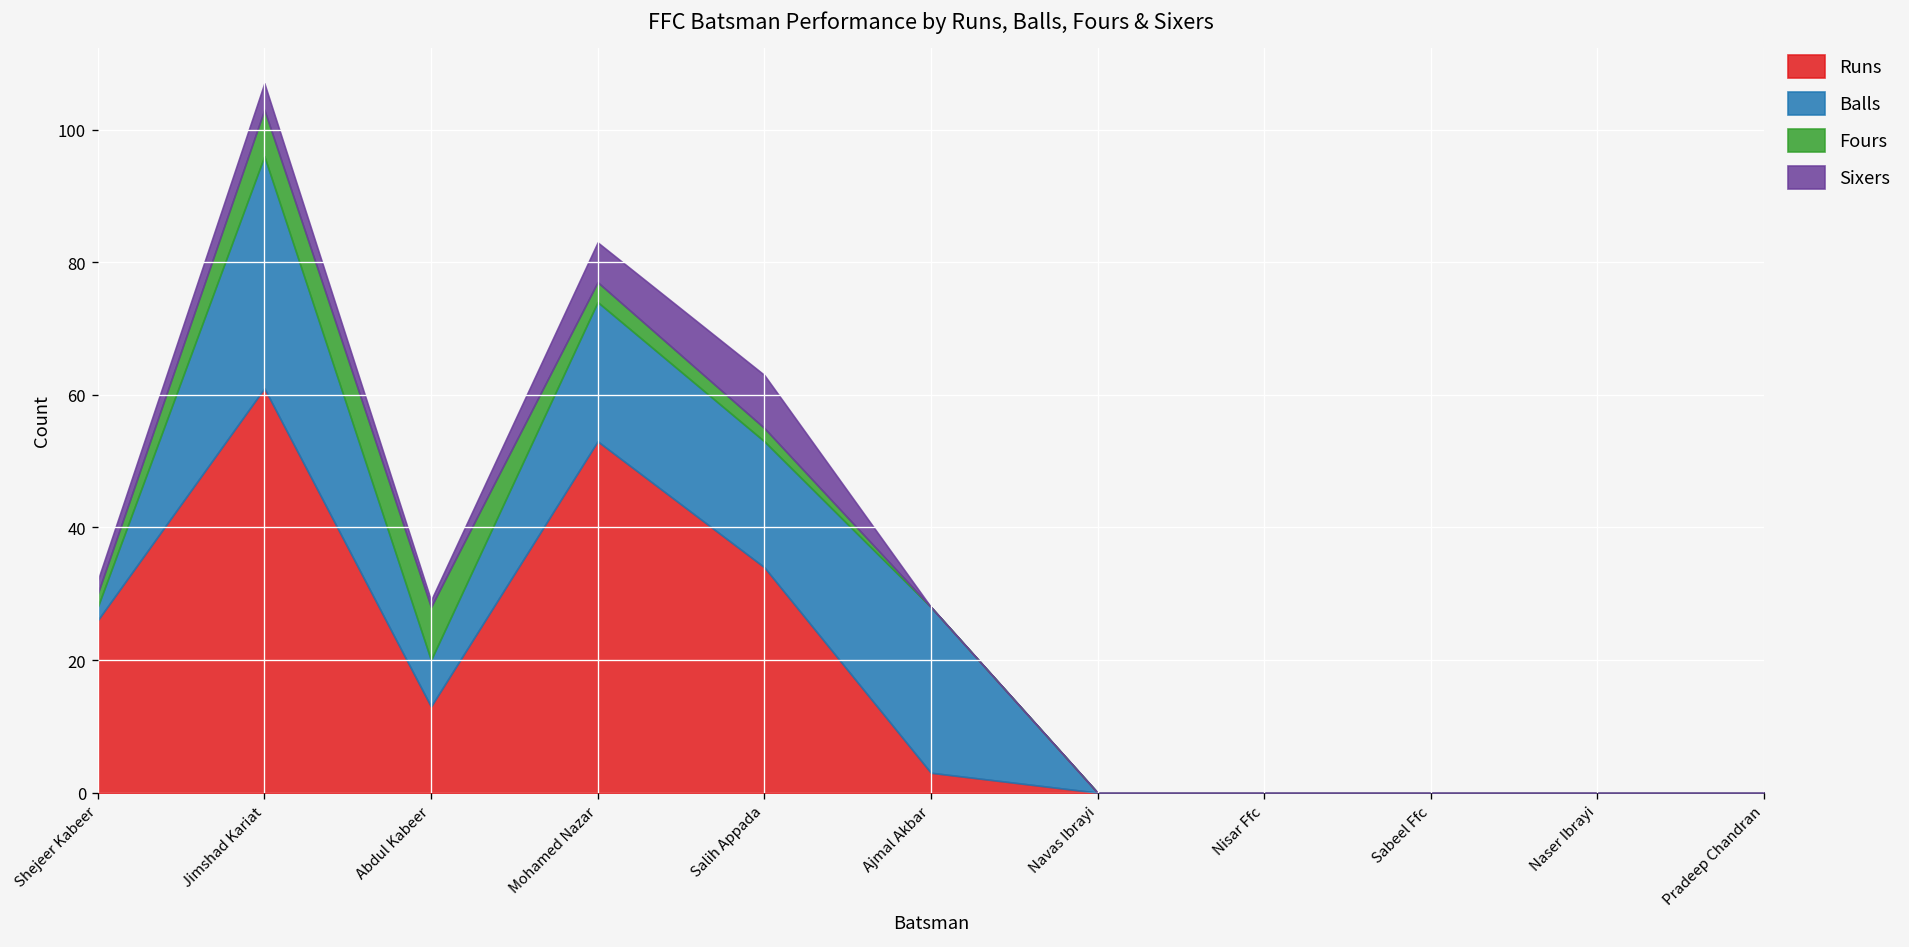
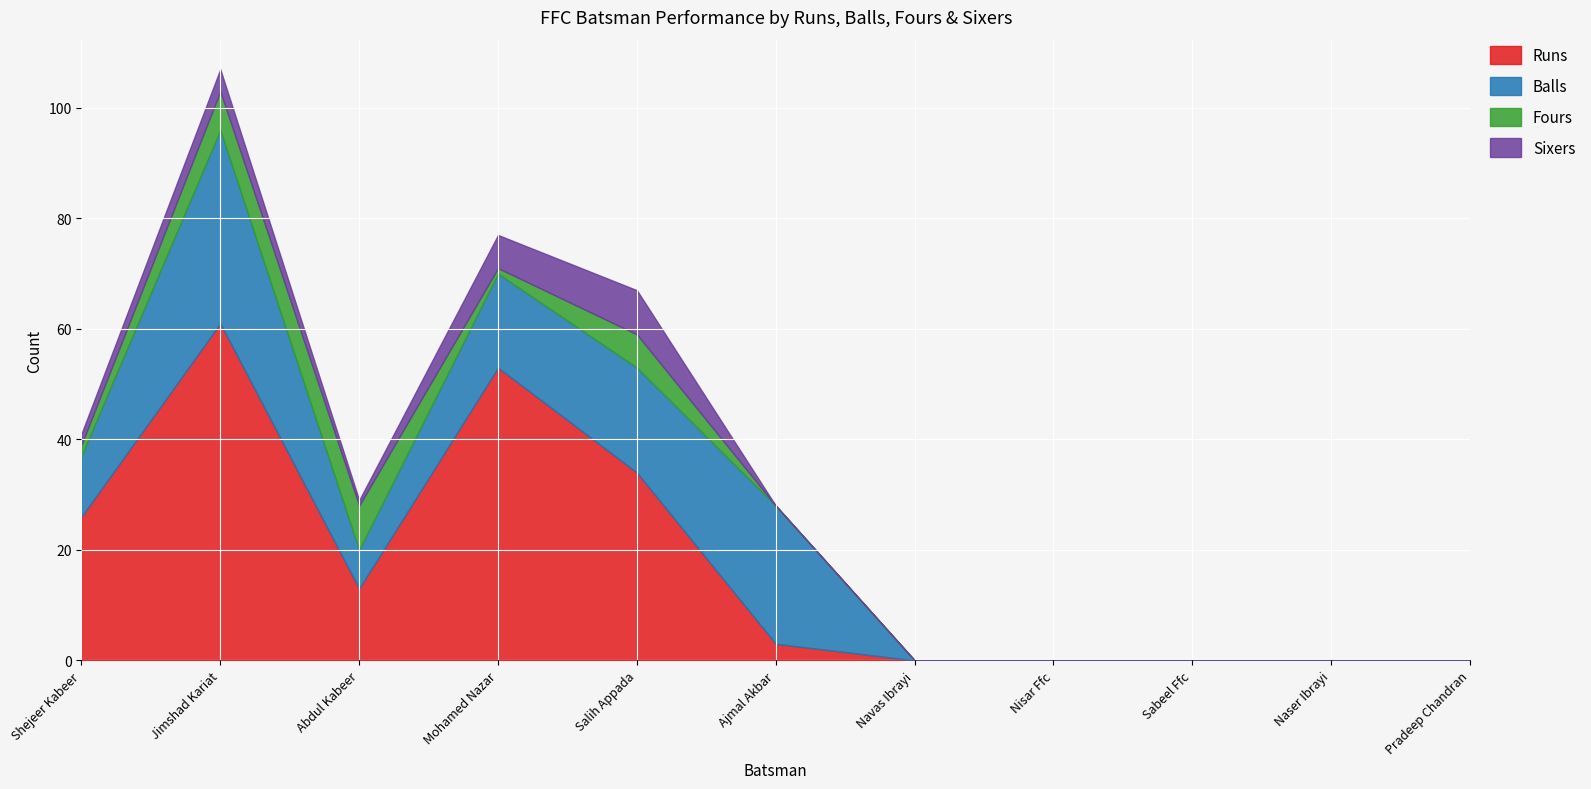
Balls, Shejeer Kabeer: 2 -> 11
Balls, Mohamed Nazar: 21 -> 17
Fours, Mohamed Nazar: 3 -> 1
Fours, Salih Appada: 2 -> 6
